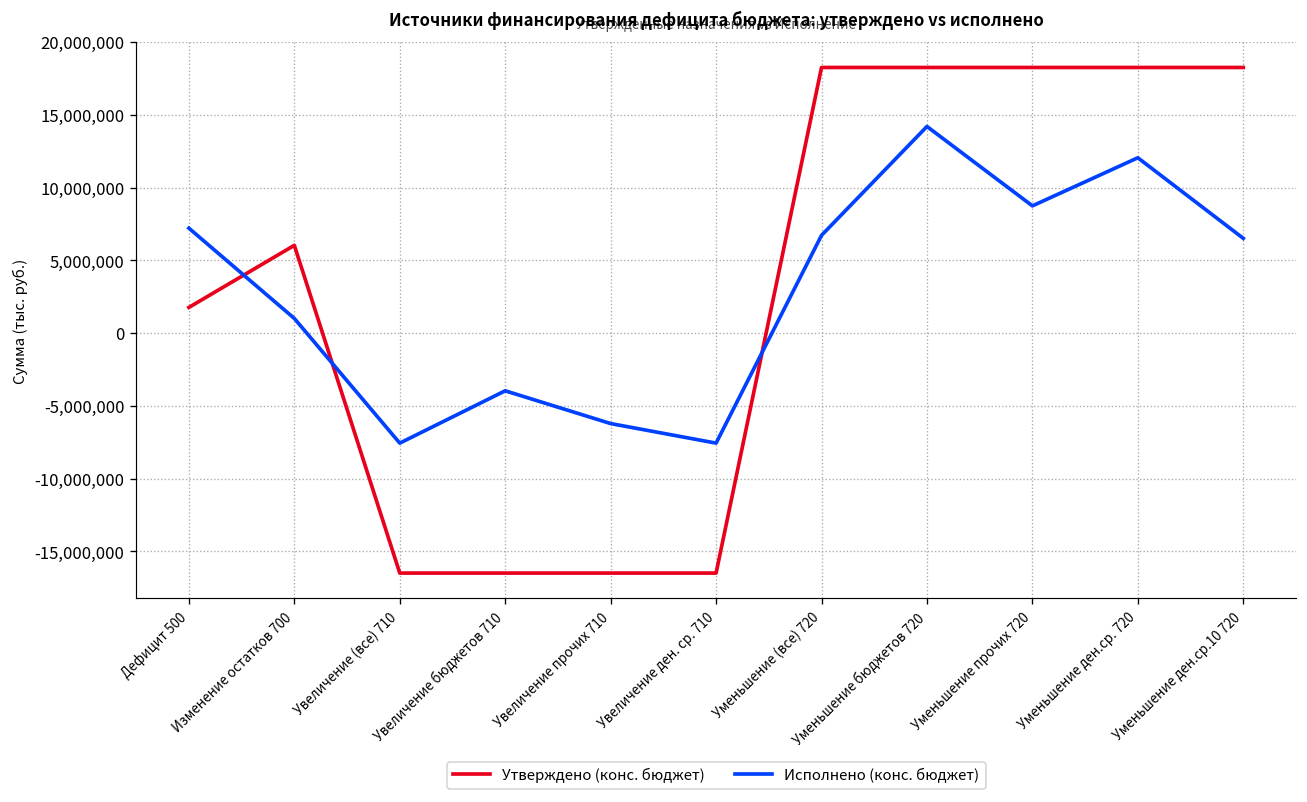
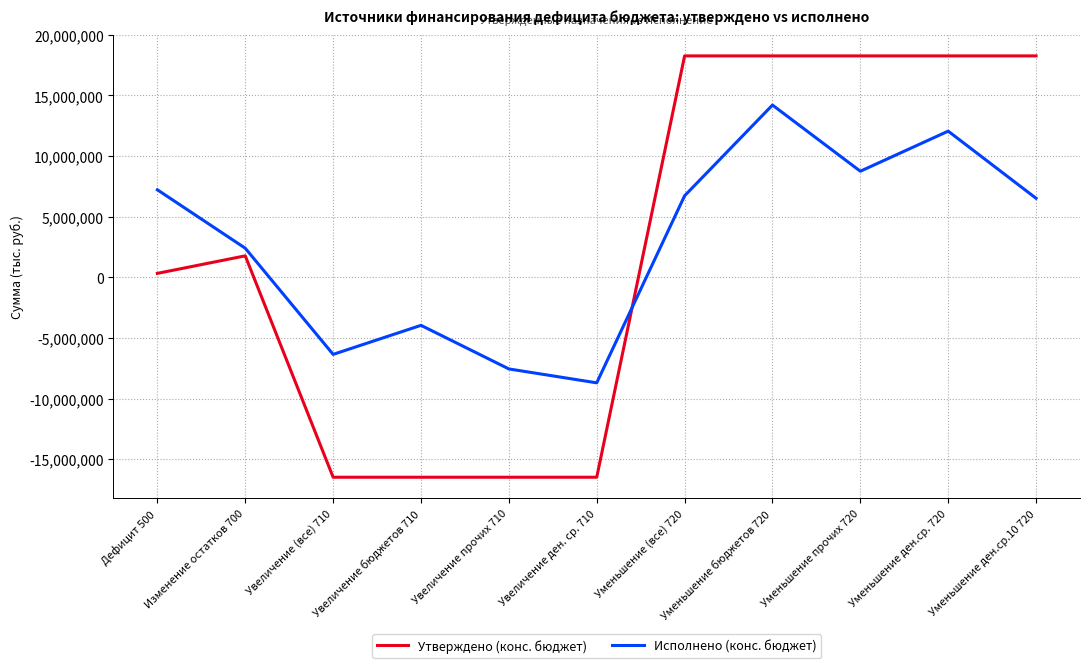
Утверждено (конс. бюджет), Дефицит 500: 1,800,000 -> 300,000
Утверждено (конс. бюджет), Изменение остатков 700: 6,000,000 -> 1,800,000
Исполнено (конс. бюджет), Изменение остатков 700: 1,000,000 -> 2,400,000
Исполнено (конс. бюджет), Увеличение (все) 710: -7,600,000 -> -6,400,000
Исполнено (конс. бюджет), Увеличение прочих 710: -6,200,000 -> -7,600,000
Исполнено (конс. бюджет), Увеличение ден. ср. 710: -7,600,000 -> -8,700,000
